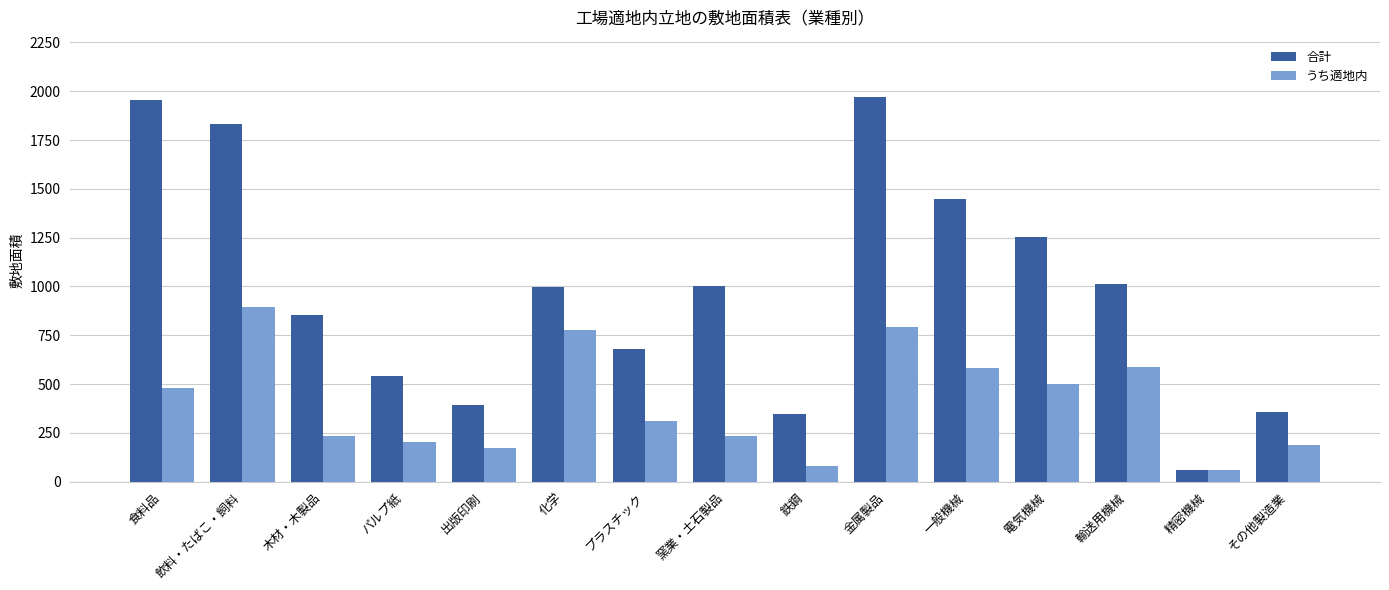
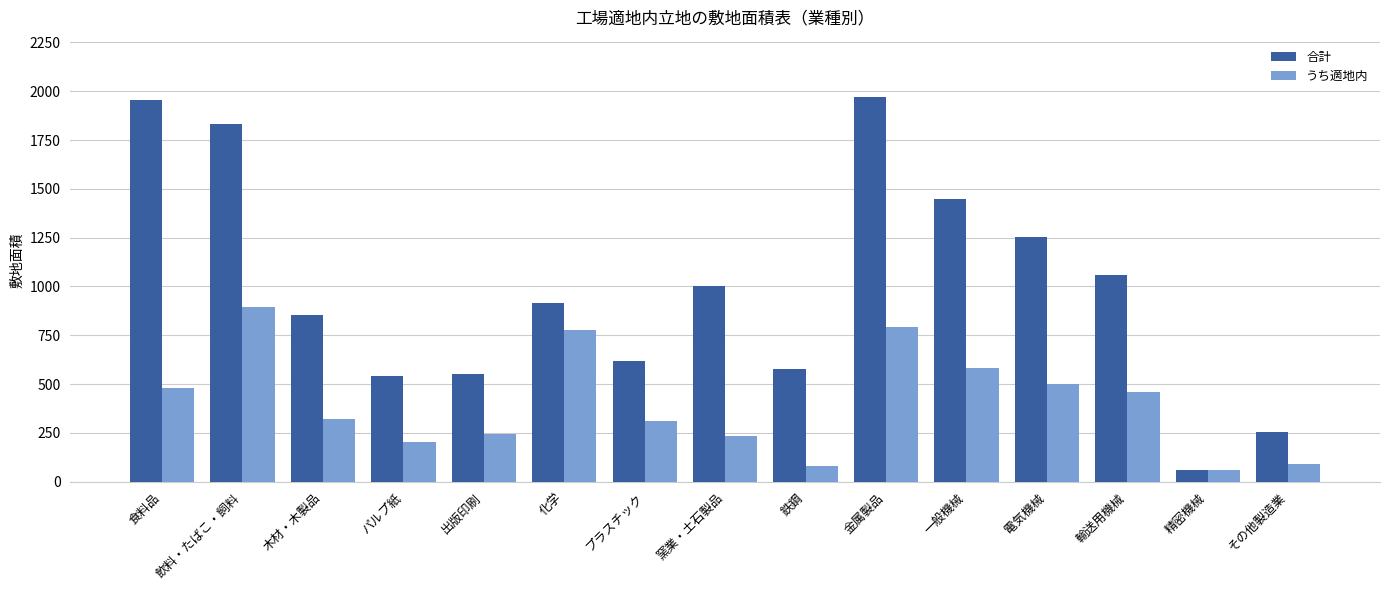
うち適地内, 木材・木製品: 240 -> 320
合計, 出版印刷: 390 -> 550
うち適地内, 出版印刷: 170 -> 240
合計, 化学: 1000 -> 920
合計, プラスチック: 680 -> 620
合計, 鉄鋼: 350 -> 580
合計, 輸送用機械: 1010 -> 1060
うち適地内, 輸送用機械: 590 -> 460
合計, その他製造業: 360 -> 250
うち適地内, その他製造業: 190 -> 90
